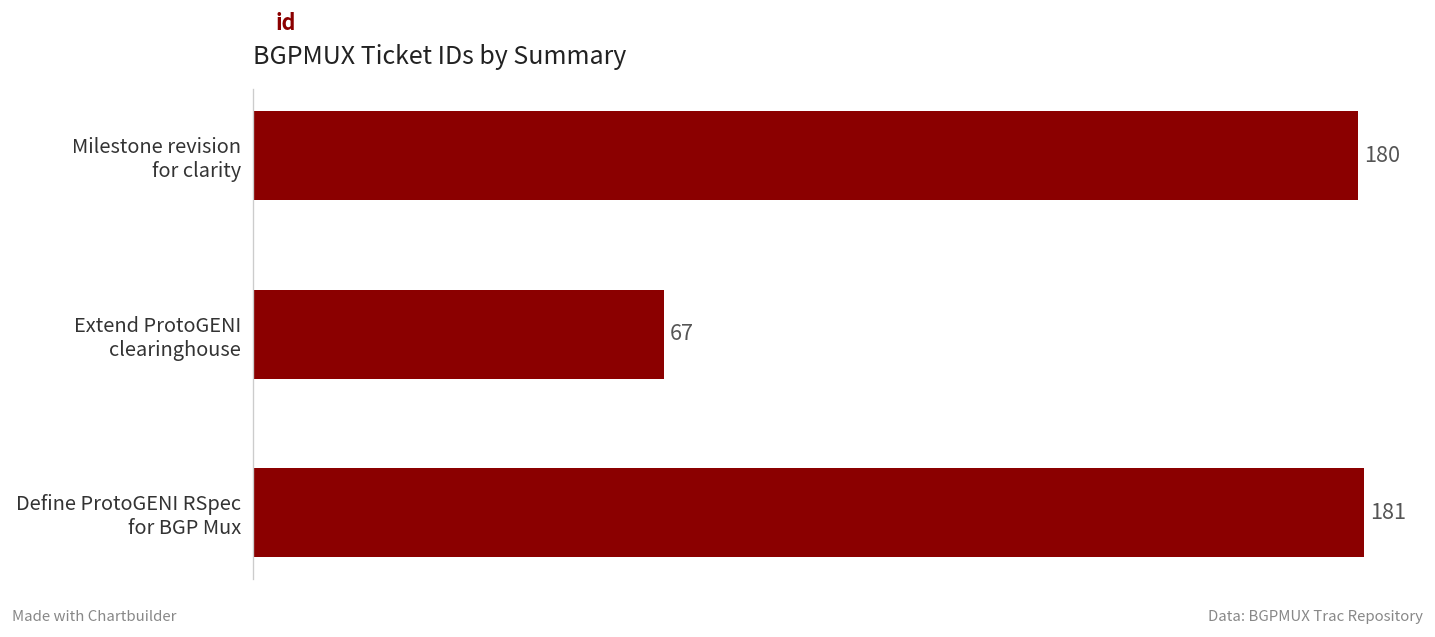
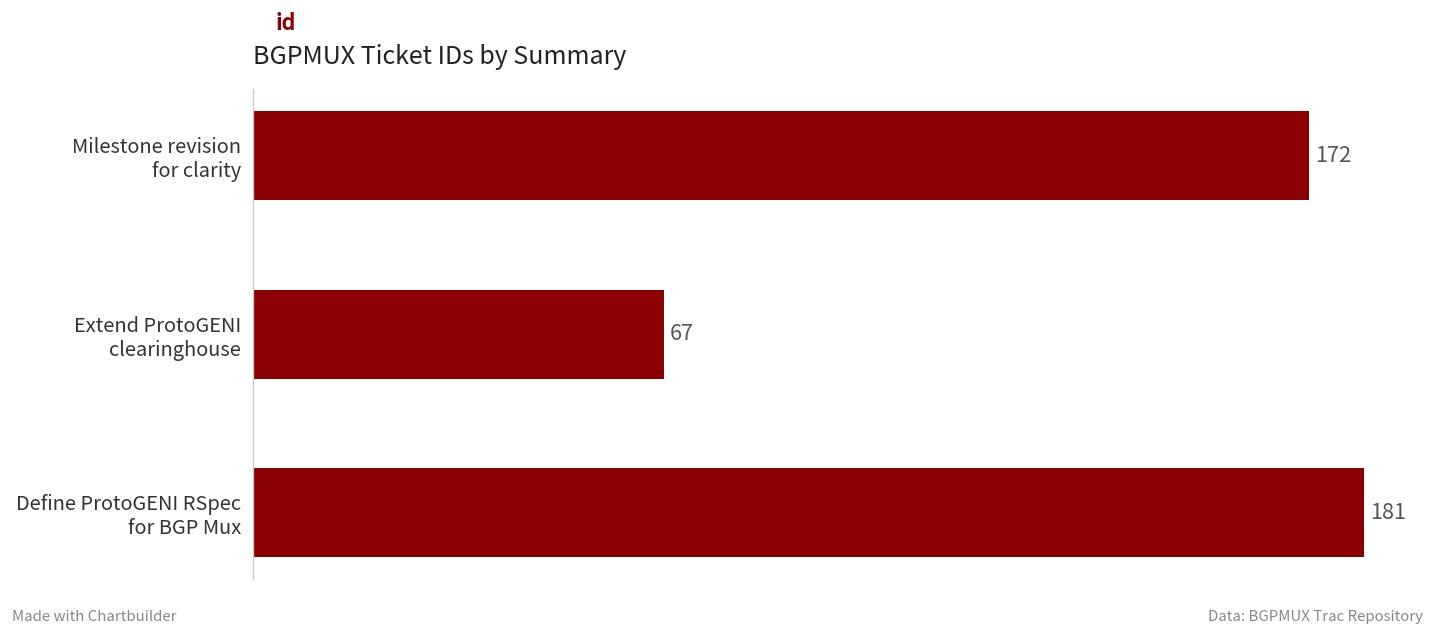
Milestone revision for clarity: 180 -> 172
